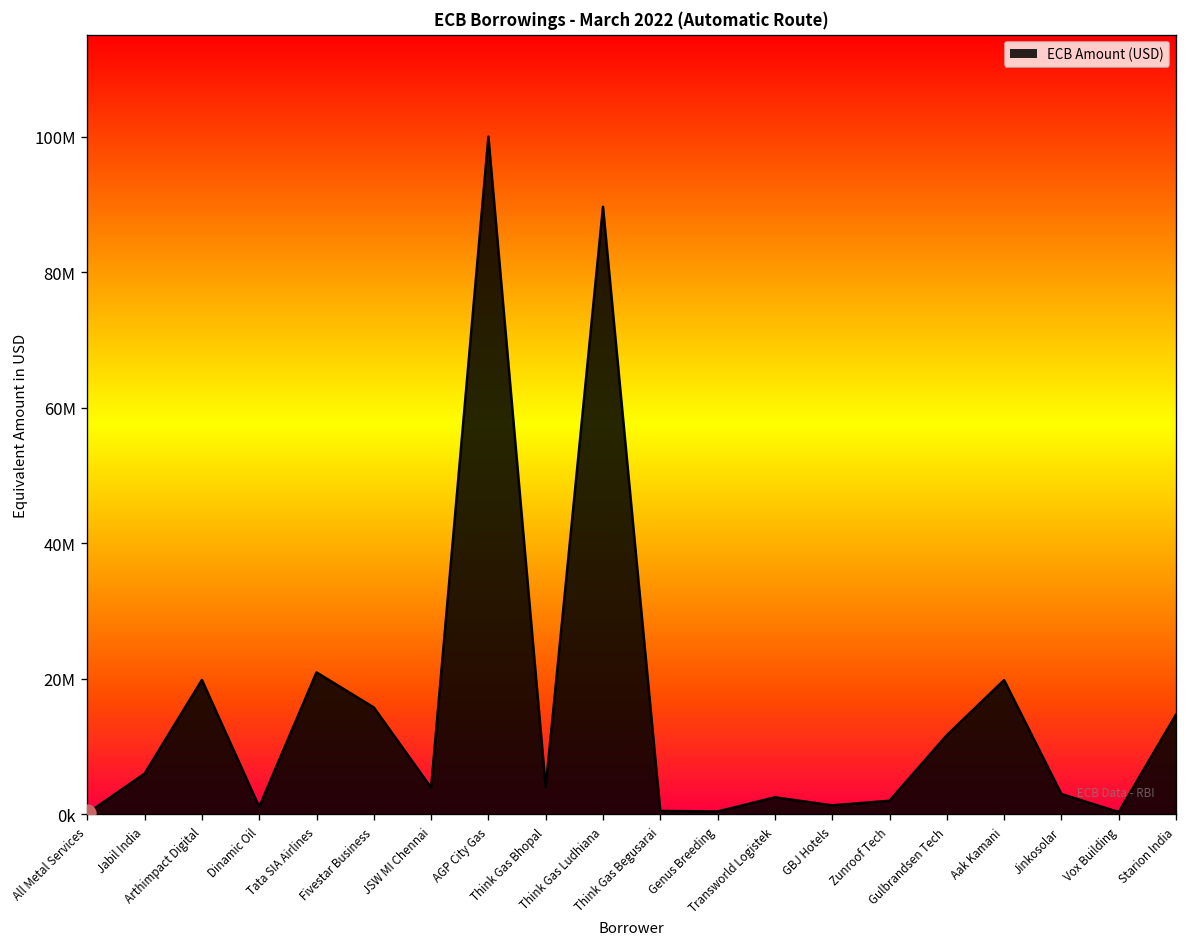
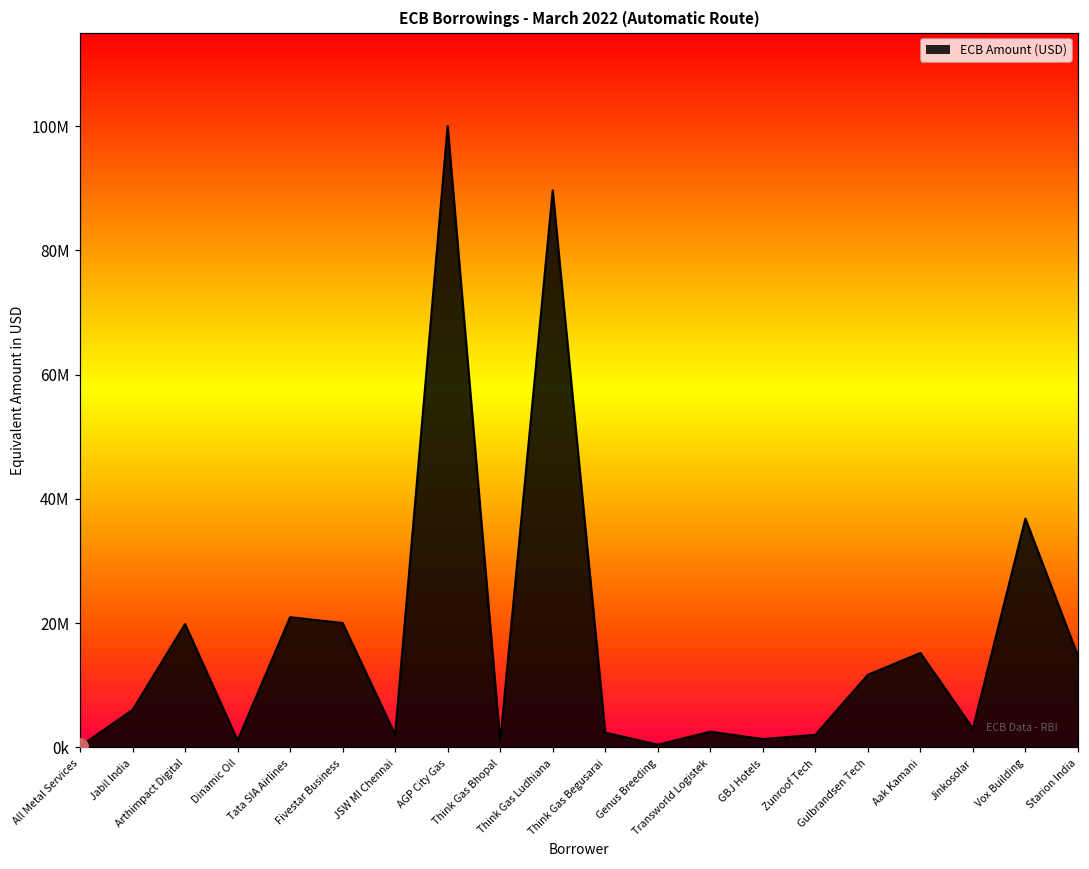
ECB Amount (USD), Fivestar Business: 16000000 -> 20000000
ECB Amount (USD), JSW MI Chennai: 4000000 -> 2000000
ECB Amount (USD), Think Gas Bhopal: 4000000 -> 1000000
ECB Amount (USD), Think Gas Begusarai: 1000000 -> 2000000
ECB Amount (USD), Aak Kamani: 20000000 -> 15000000
ECB Amount (USD), Vox Building: 0 -> 37000000
